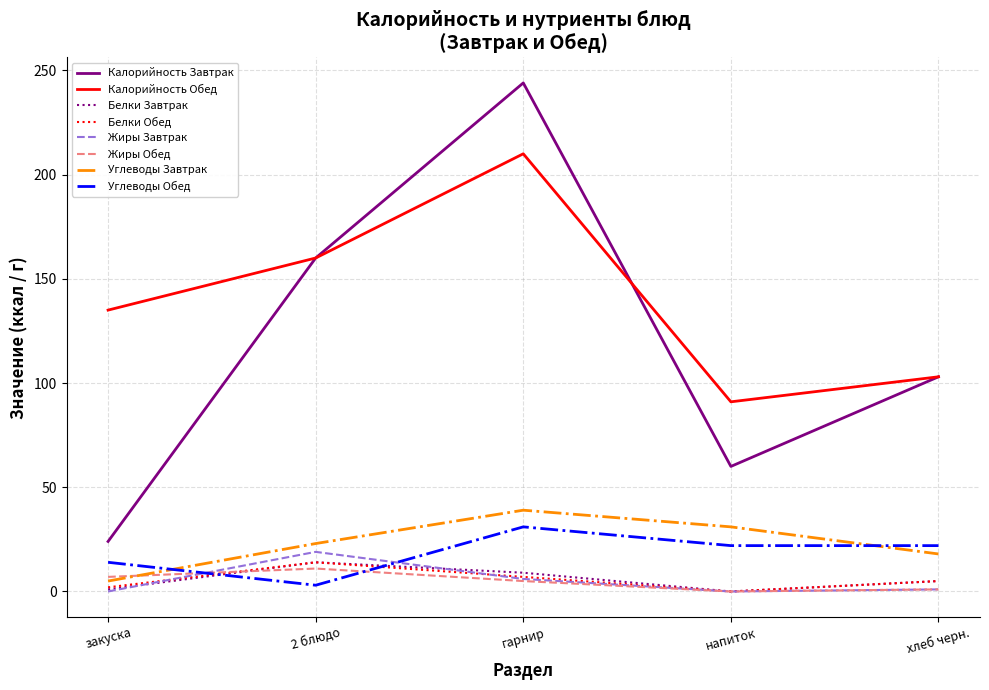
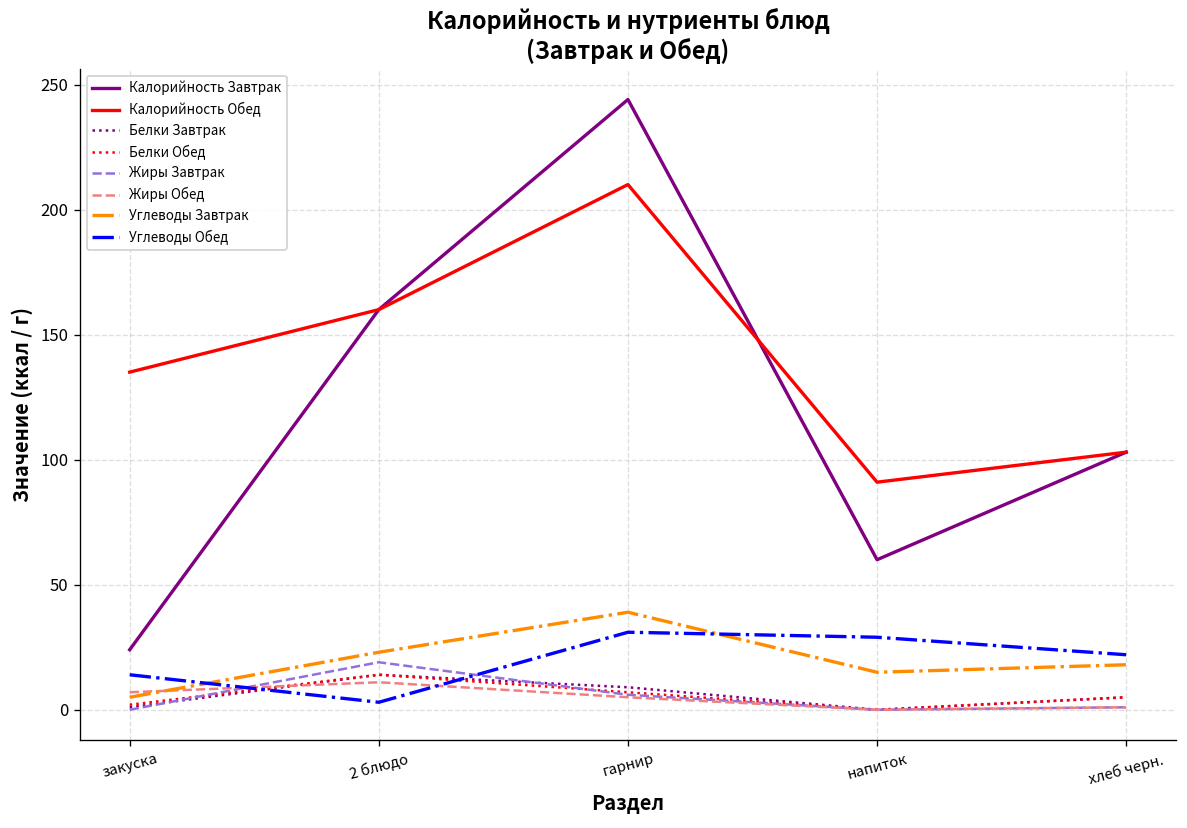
Углеводы Завтрак, напиток: 31 -> 15
Углеводы Обед, напиток: 22 -> 29
